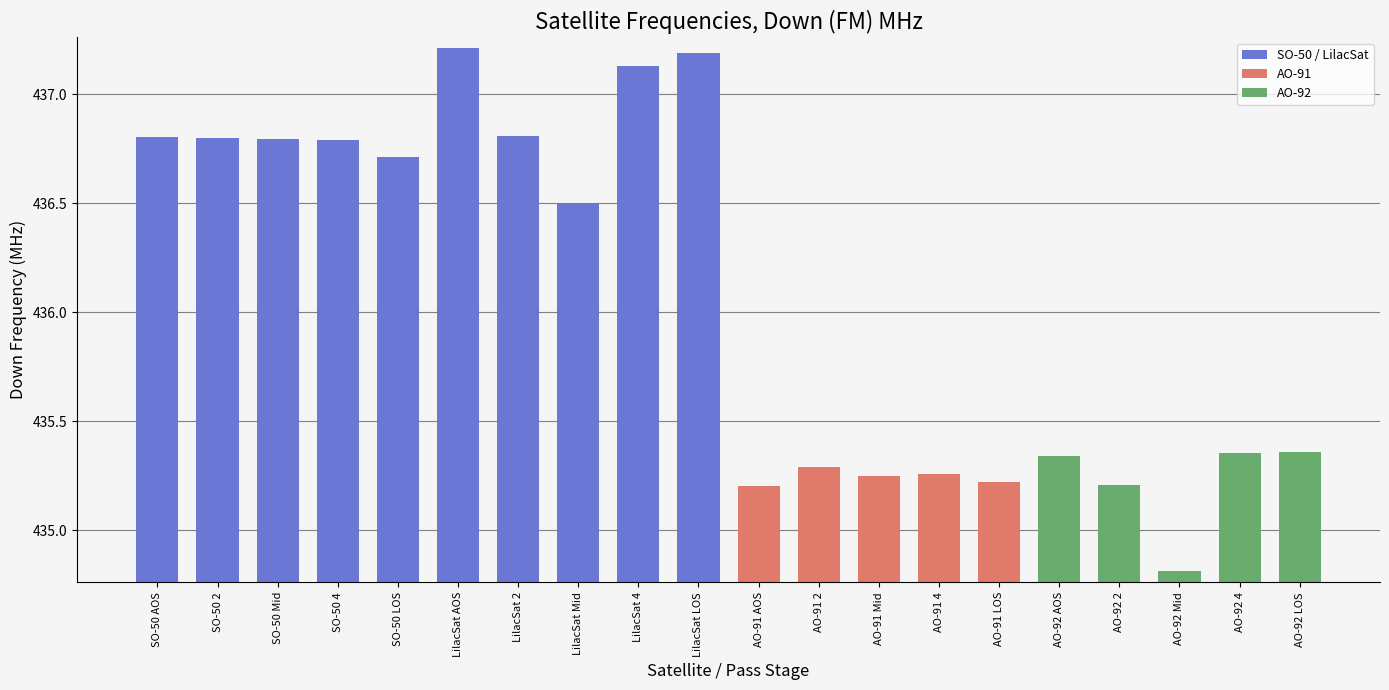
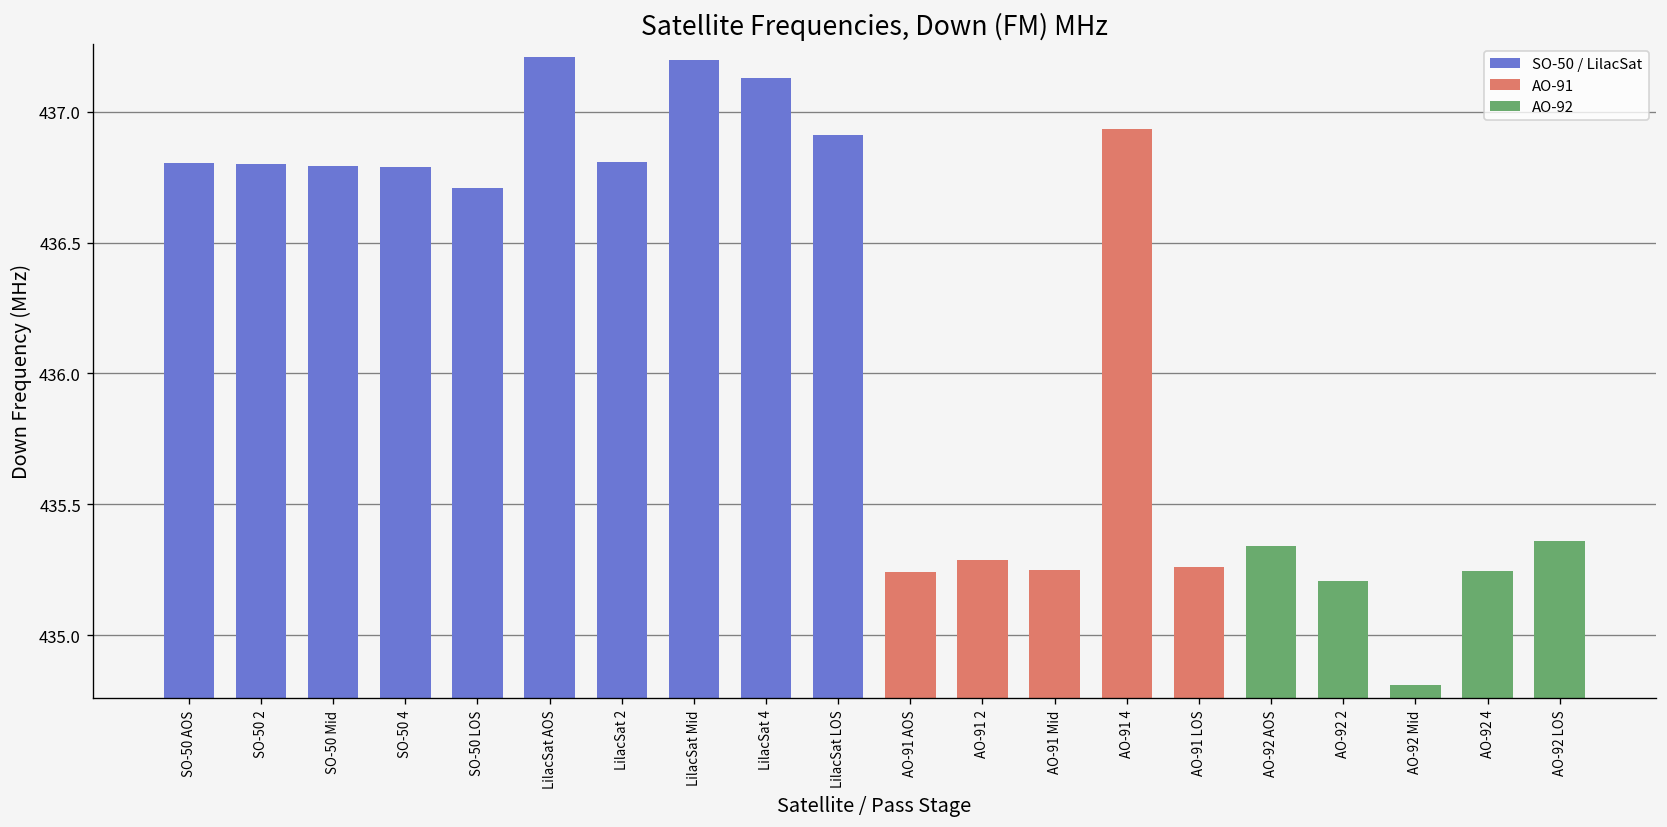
LilacSat Mid: 436.5 -> 437.2
LilacSat LOS: 437.19 -> 436.91
AO-91 AOS: 435.20 -> 435.24
AO-91 4: 435.26 -> 436.93
AO-91 LOS: 435.22 -> 435.26
AO-92 4: 435.36 -> 435.25
